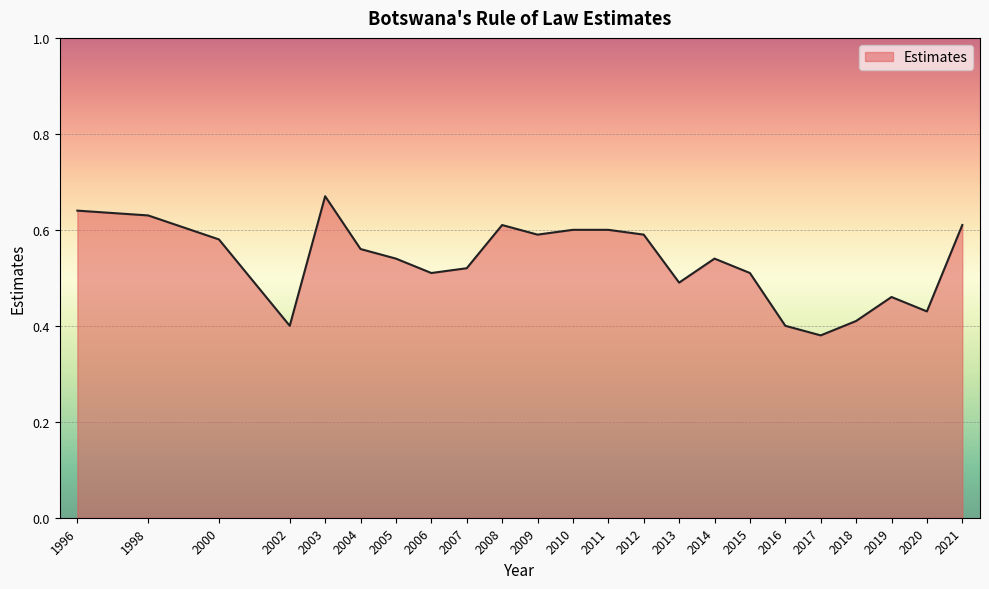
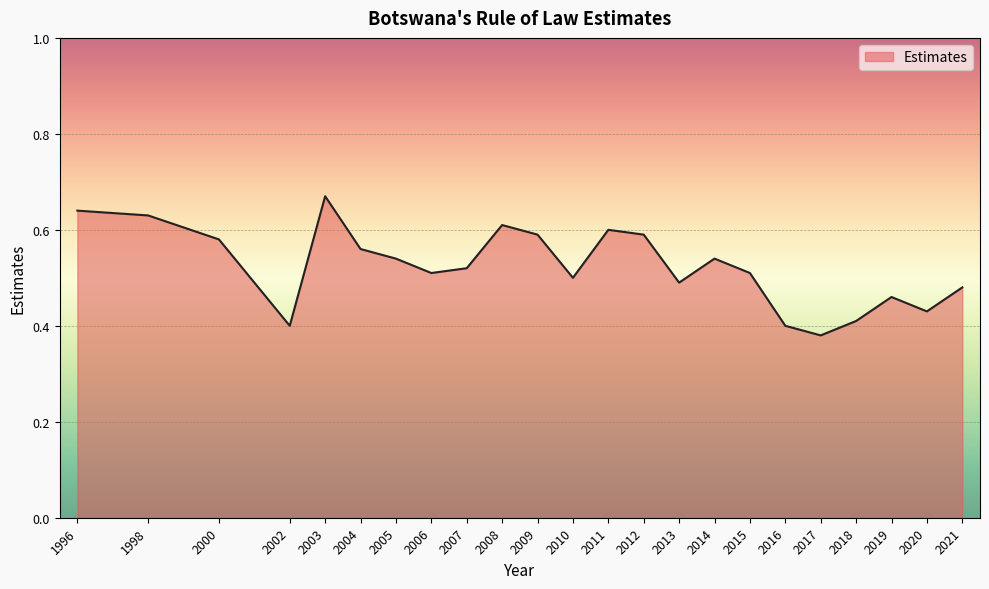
2010: 0.6 -> 0.5
2021: 0.61 -> 0.48
